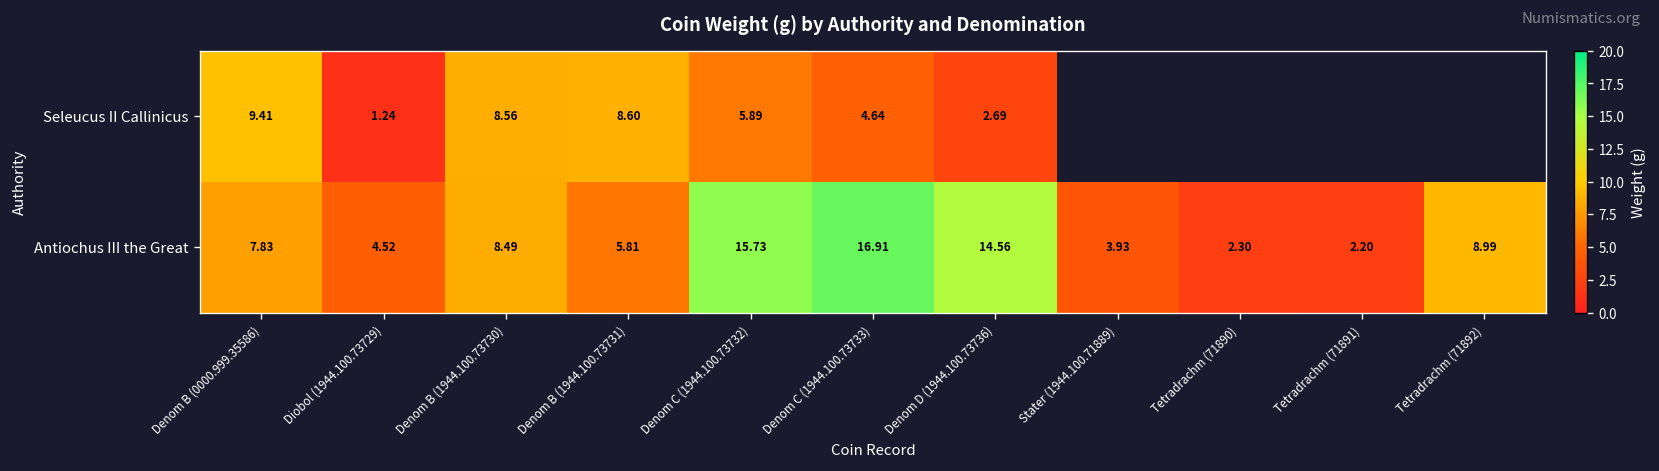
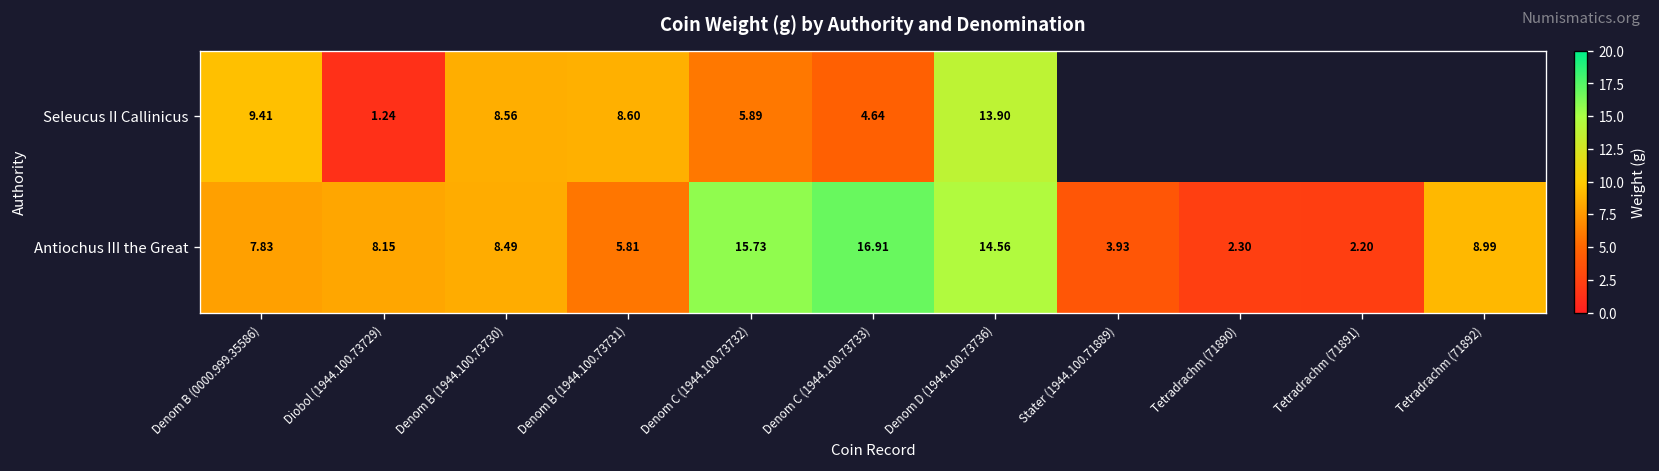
Seleucus II Callinicus, Denom D (1944.100.73736): 2.69 -> 13.90
Antiochus III the Great, Diobol (1944.100.73729): 4.52 -> 8.15
